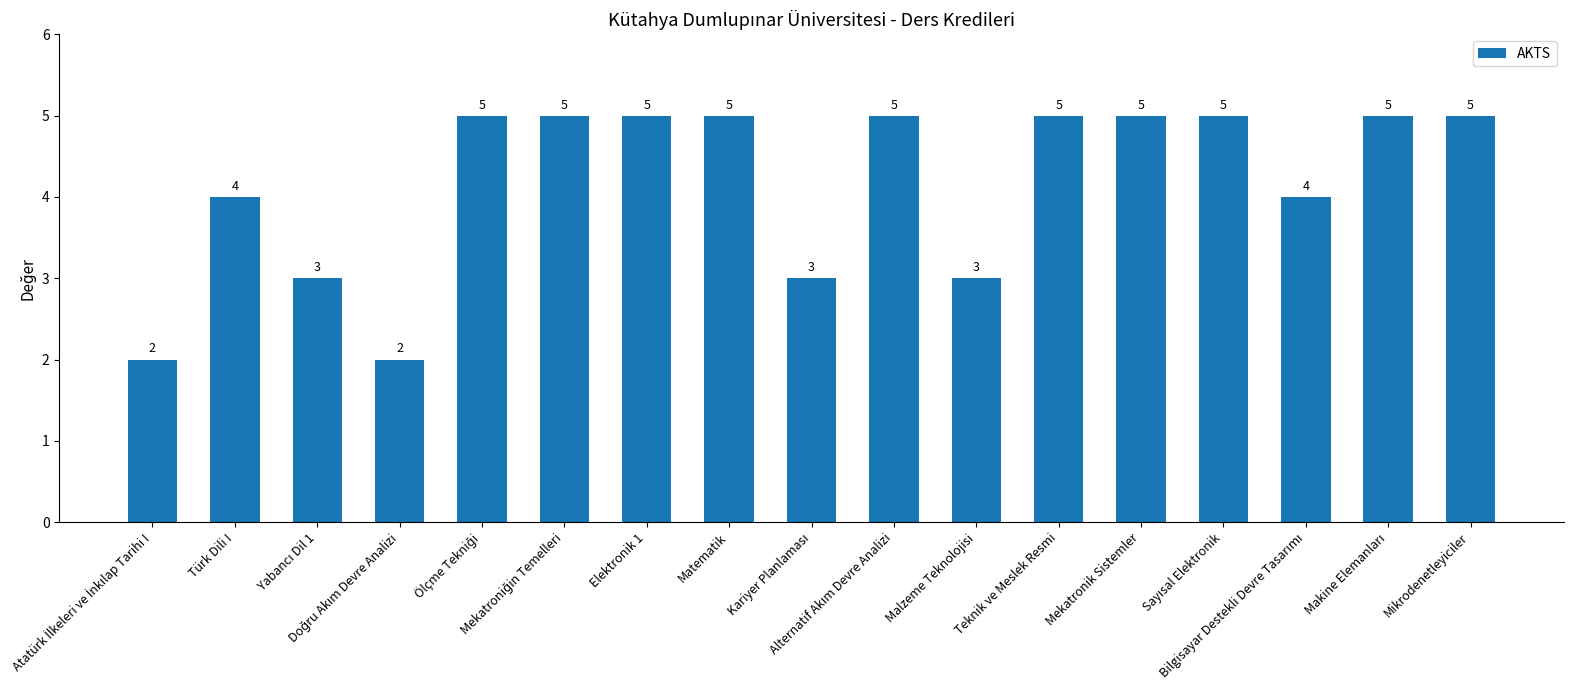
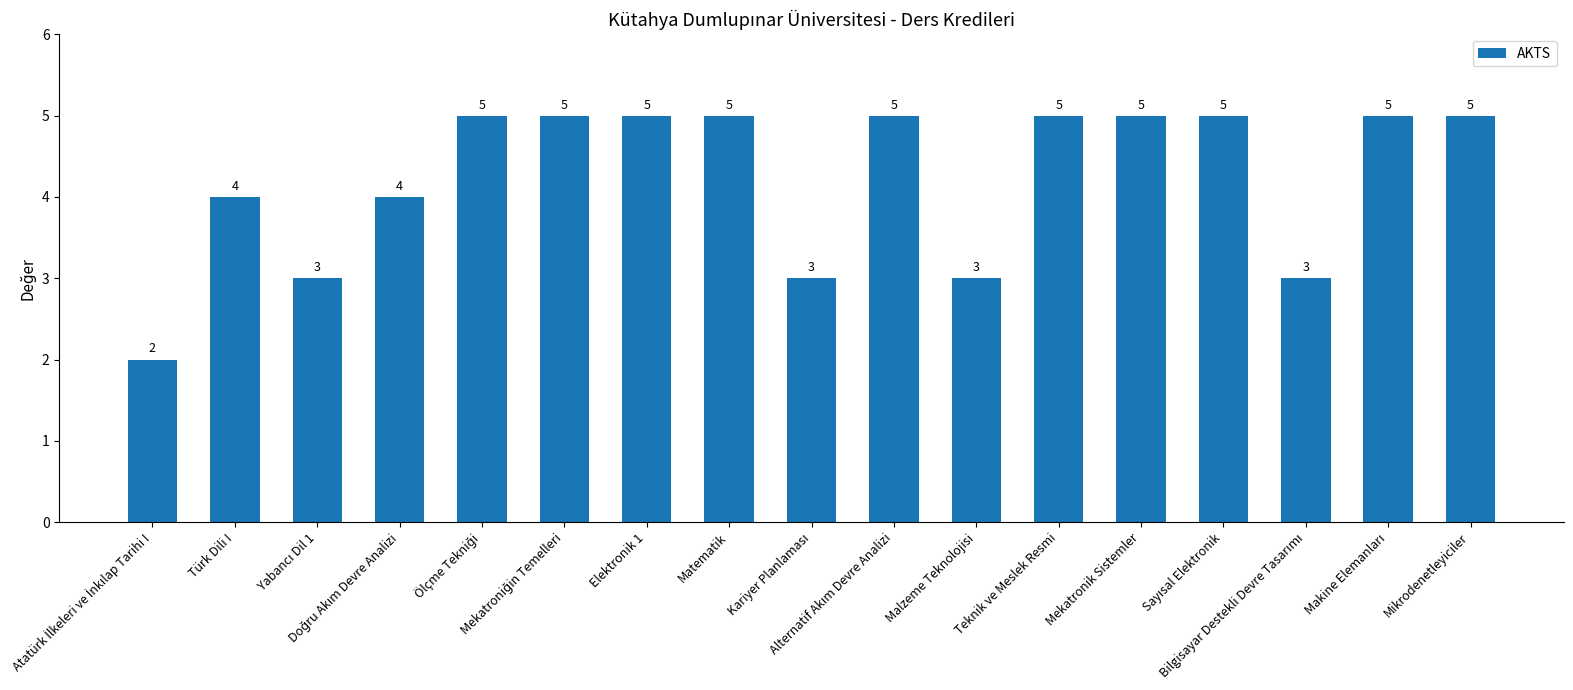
Doğru Akım Devre Analizi: 2 -> 4
Bilgisayar Destekli Devre Tasarımı: 4 -> 3
